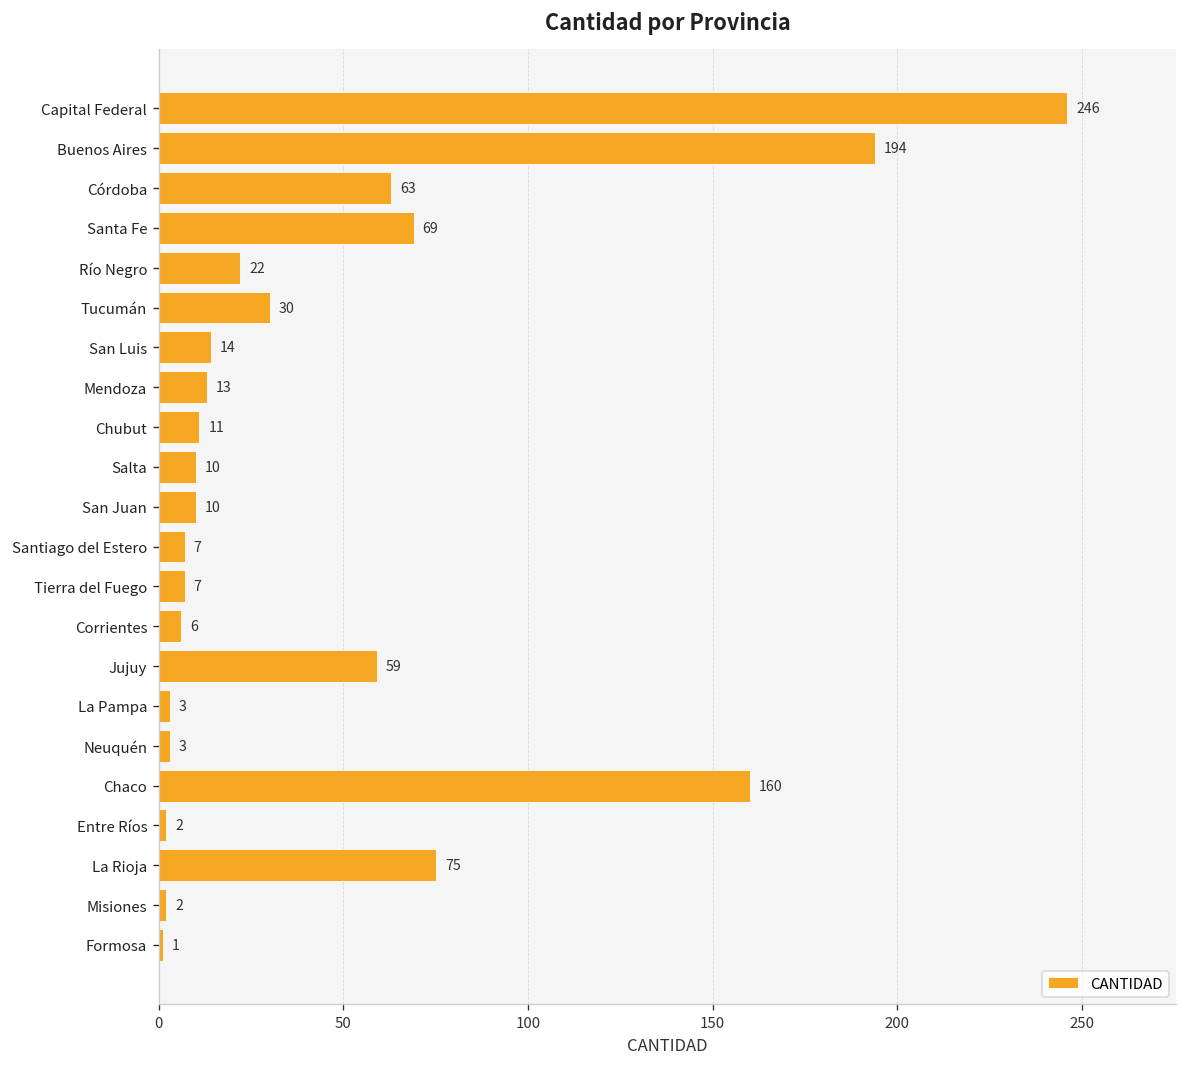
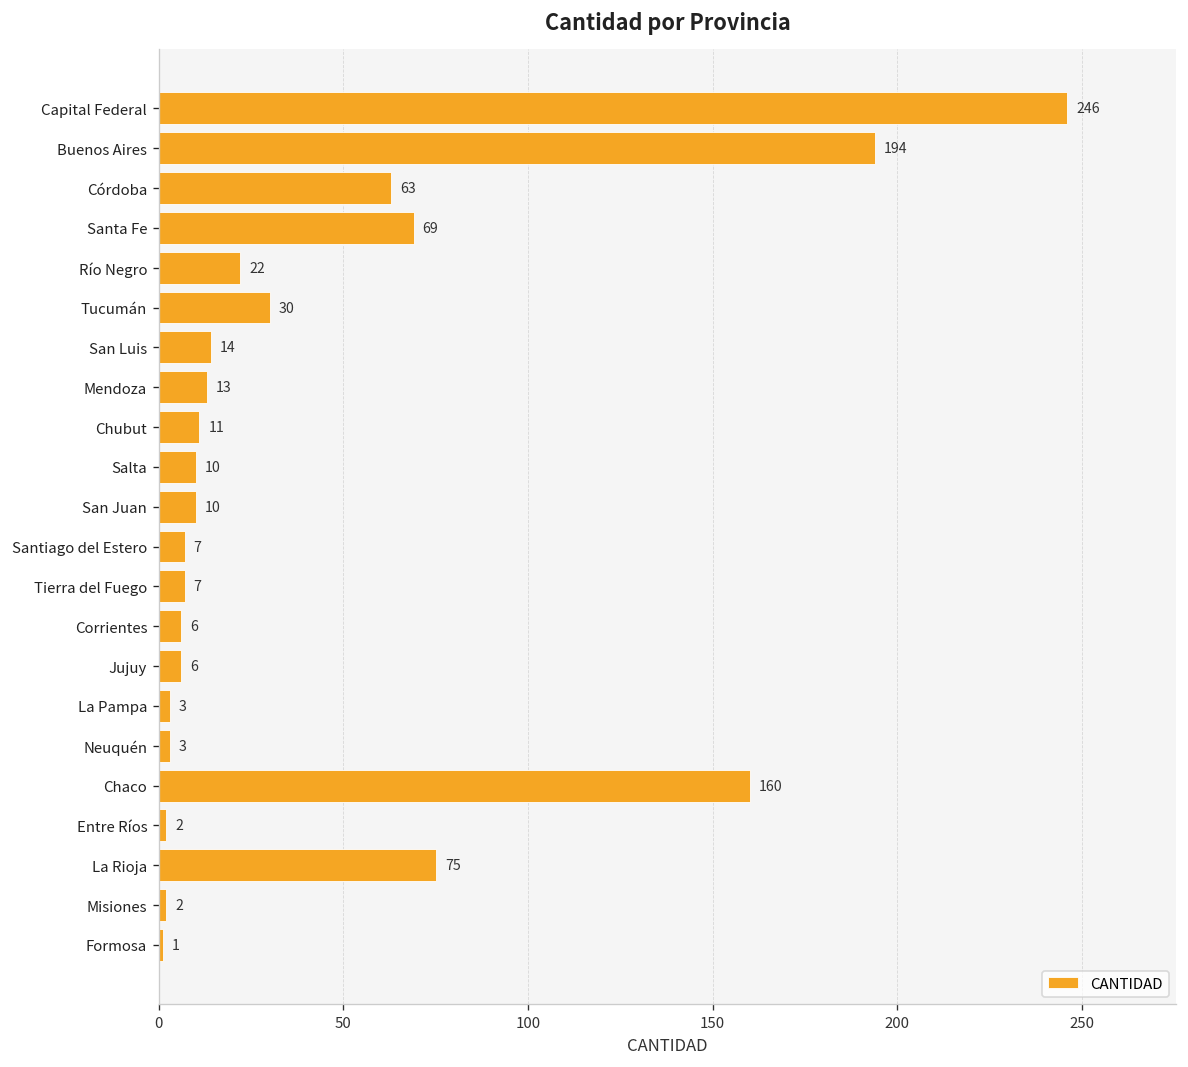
Jujuy: 59 -> 6
